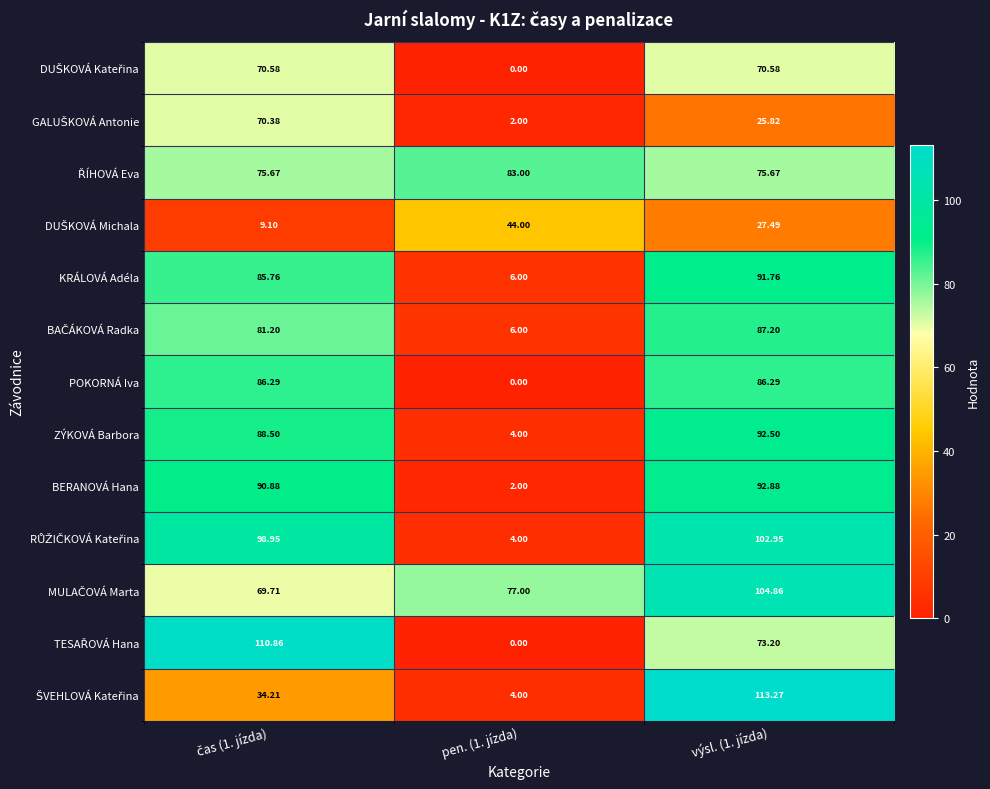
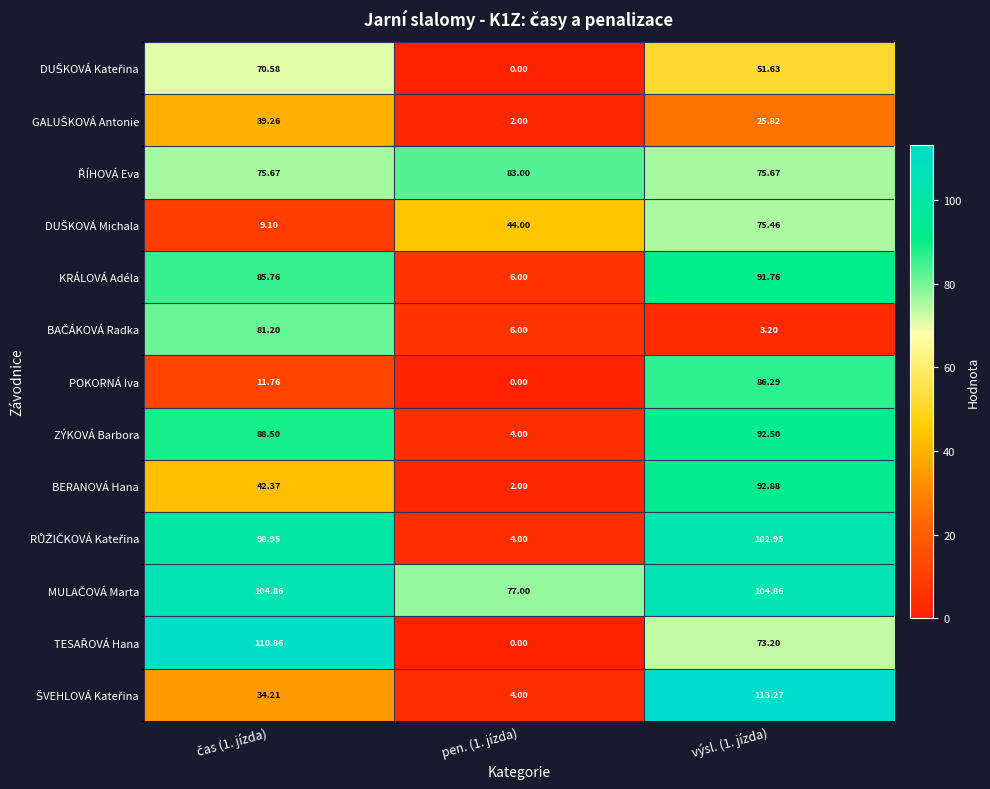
DUŠKOVÁ Kateřina, výsl. (1. jízda): 70.58 -> 51.63
GALUŠKOVÁ Antonie, čas (1. jízda): 70.38 -> 39.26
DUŠKOVÁ Michala, výsl. (1. jízda): 27.49 -> 75.46
BAČÁKOVÁ Radka, výsl. (1. jízda): 87.20 -> 3.20
POKORNÁ Iva, čas (1. jízda): 86.29 -> 11.76
BERANOVÁ Hana, čas (1. jízda): 90.88 -> 42.37
MULAČOVÁ Marta, čas (1. jízda): 69.71 -> 104.86
